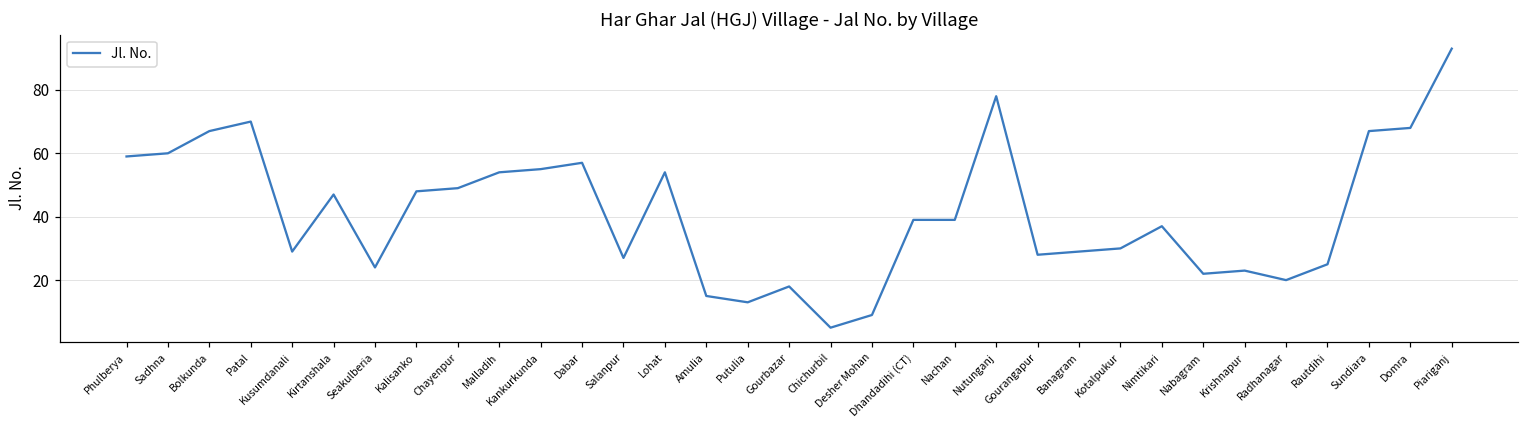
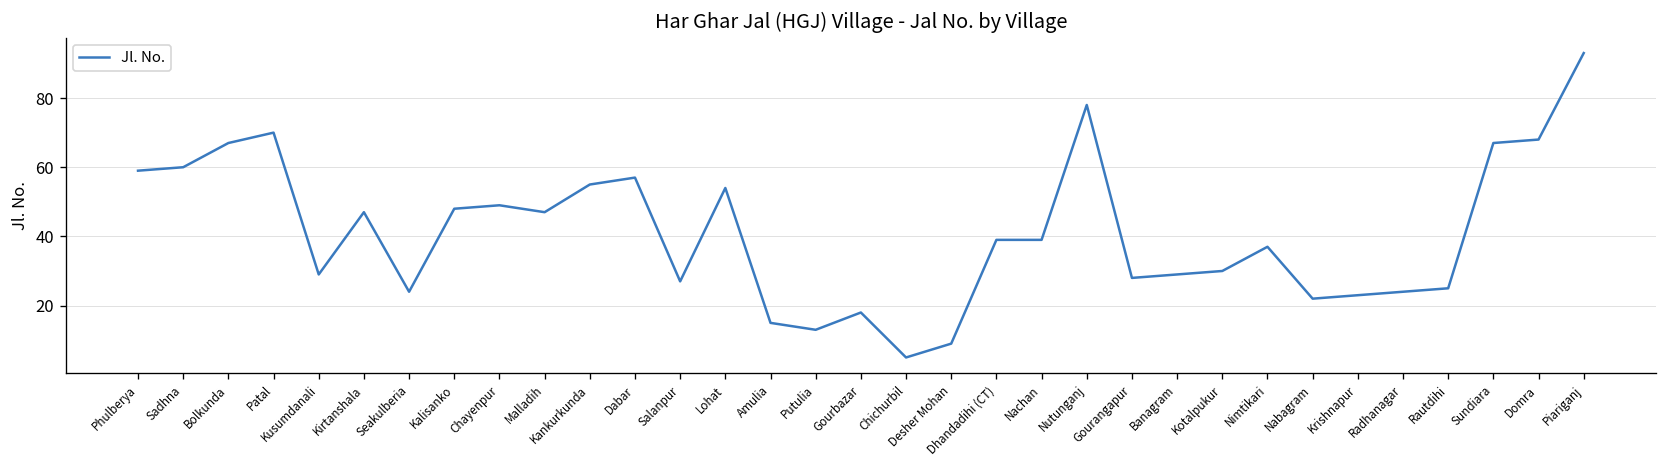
Malladih: 54 -> 47
Radhanagar: 20 -> 24
